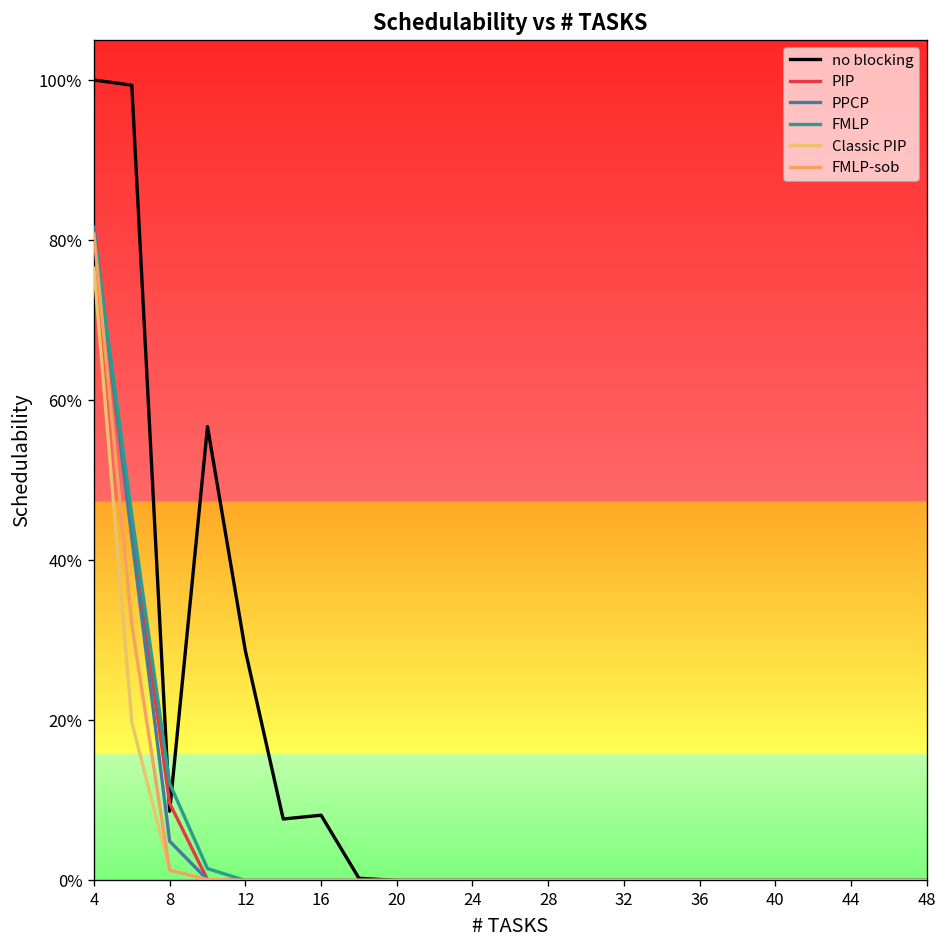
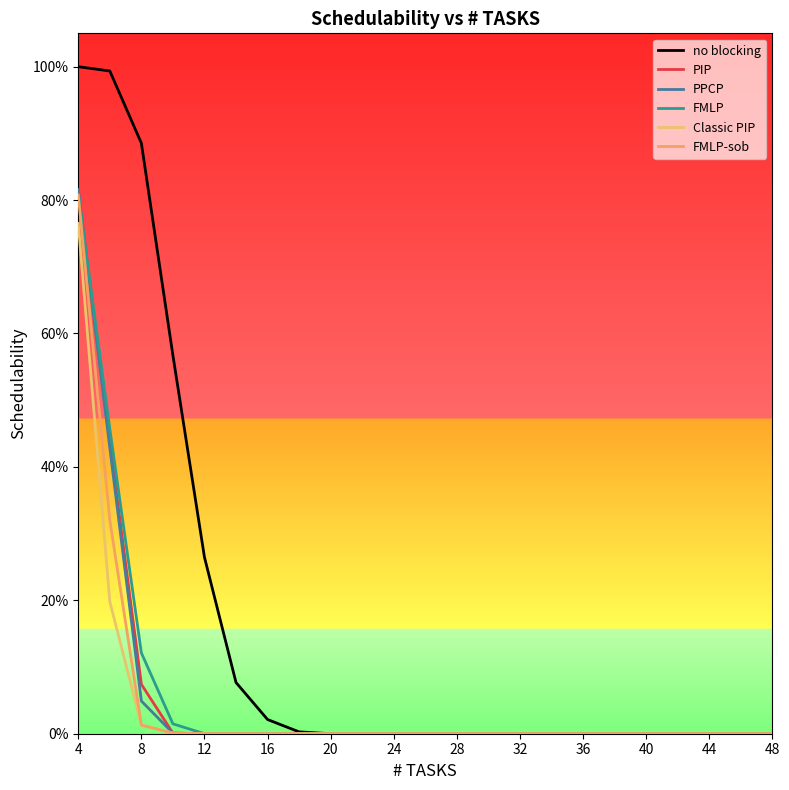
no blocking, 8: 9% -> 89%
PIP, 8: 10% -> 7%
no blocking, 12: 29% -> 26%
no blocking, 16: 8% -> 2%
